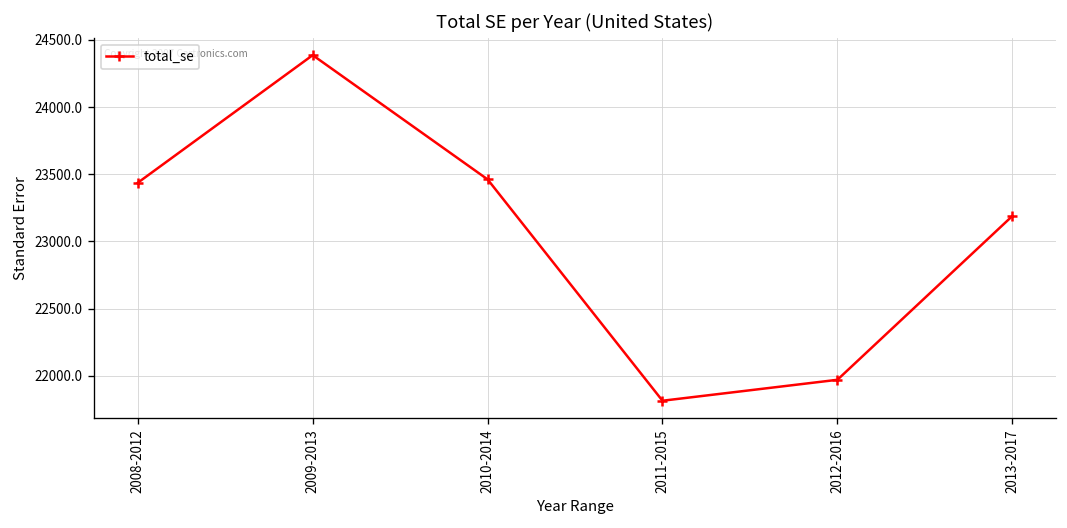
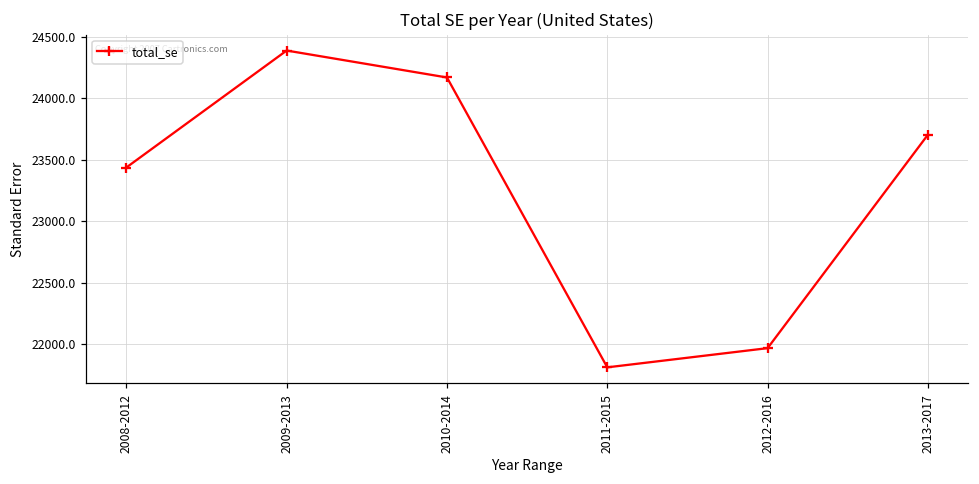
2010-2014: 23460 -> 24170
2013-2017: 23190 -> 23700
